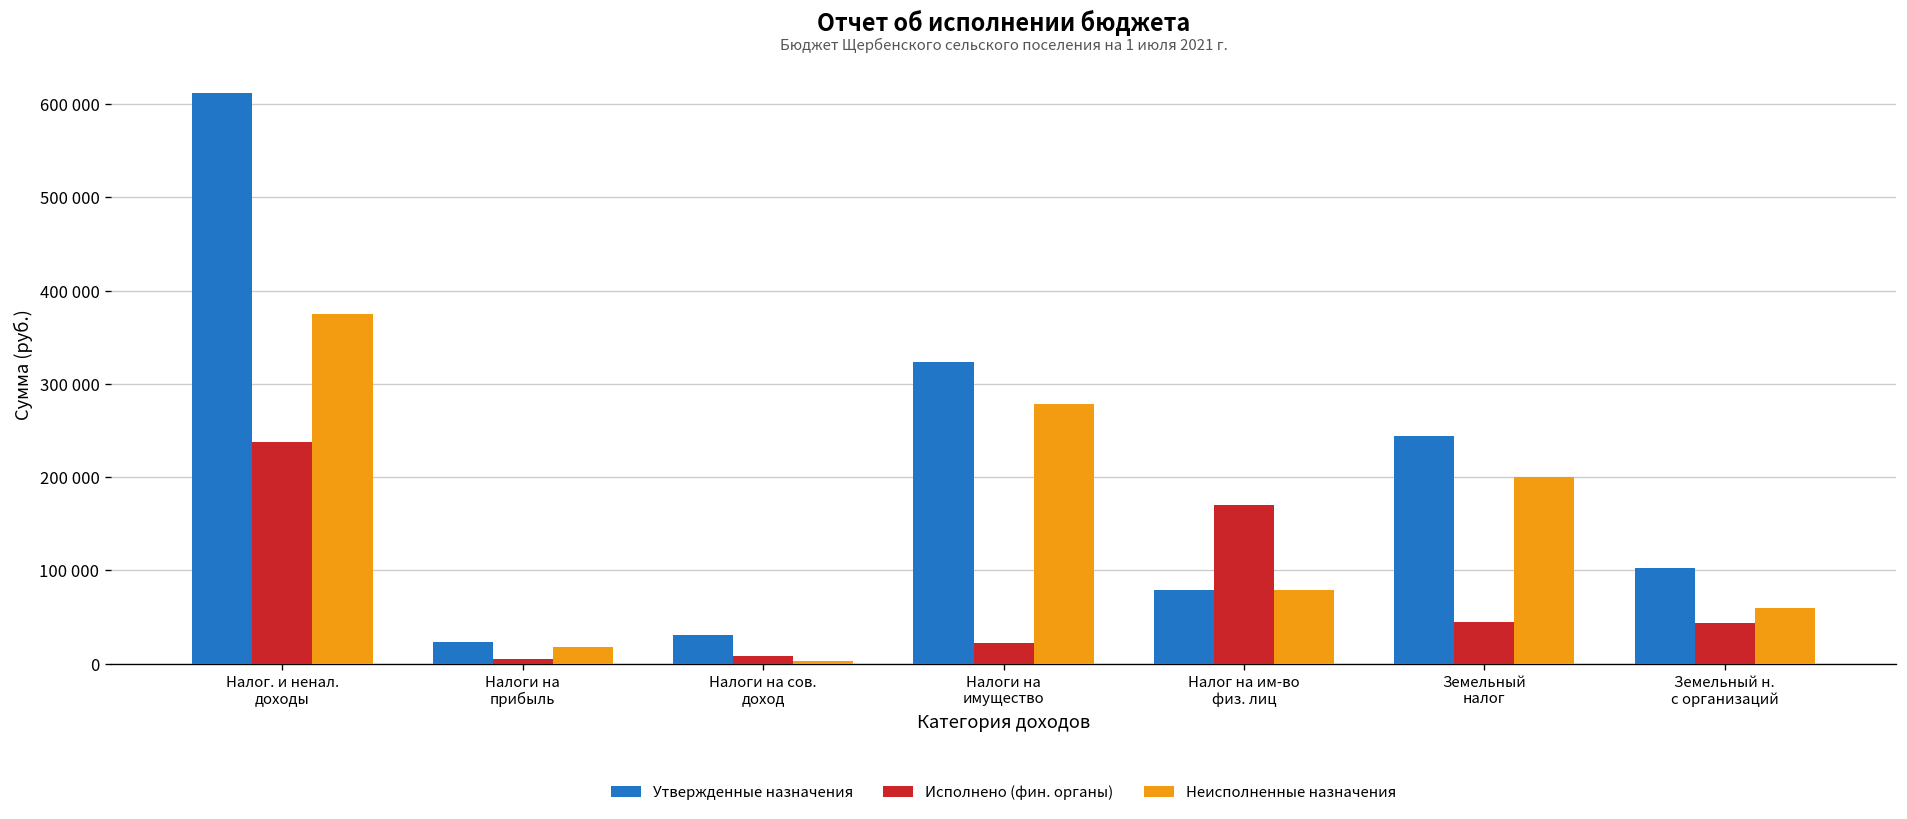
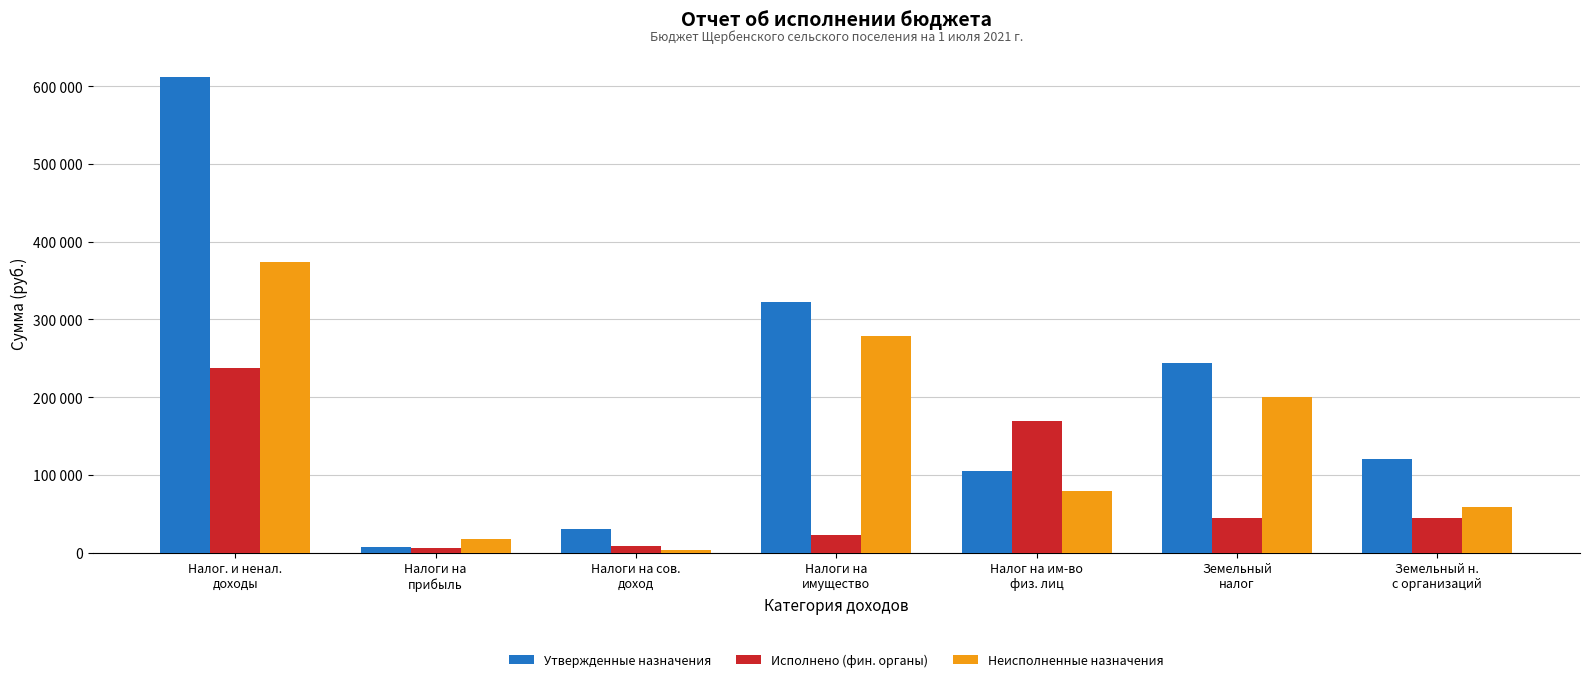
Утвержденные назначения, Налоги на прибыль: 20000 -> 10000
Утвержденные назначения, Налог на им-во физ. лиц: 80000 -> 110000
Утвержденные назначения, Земельный н. с организаций: 100000 -> 120000
